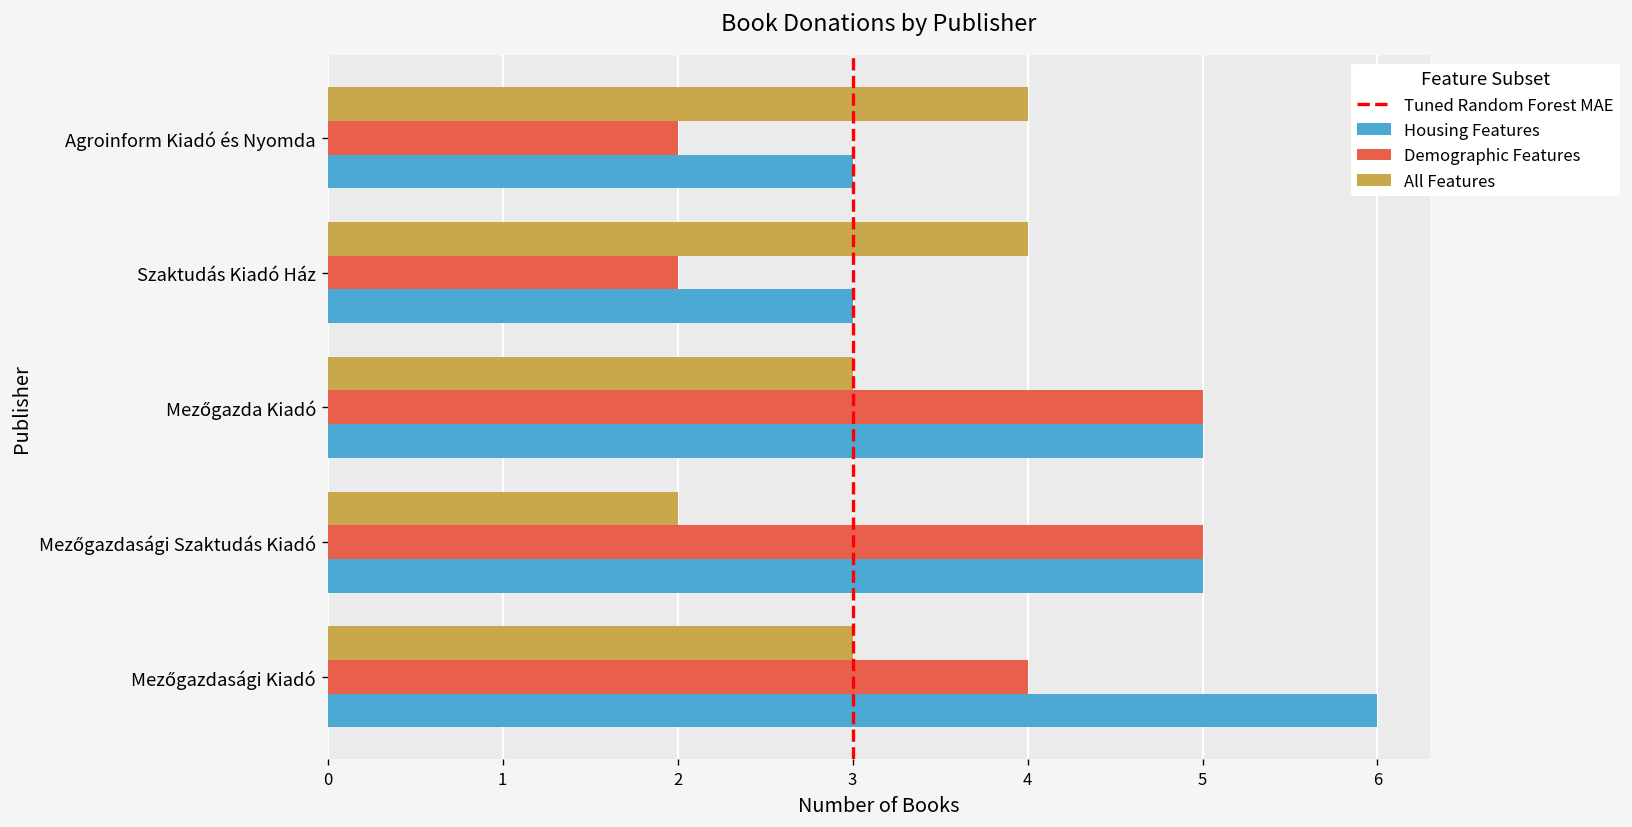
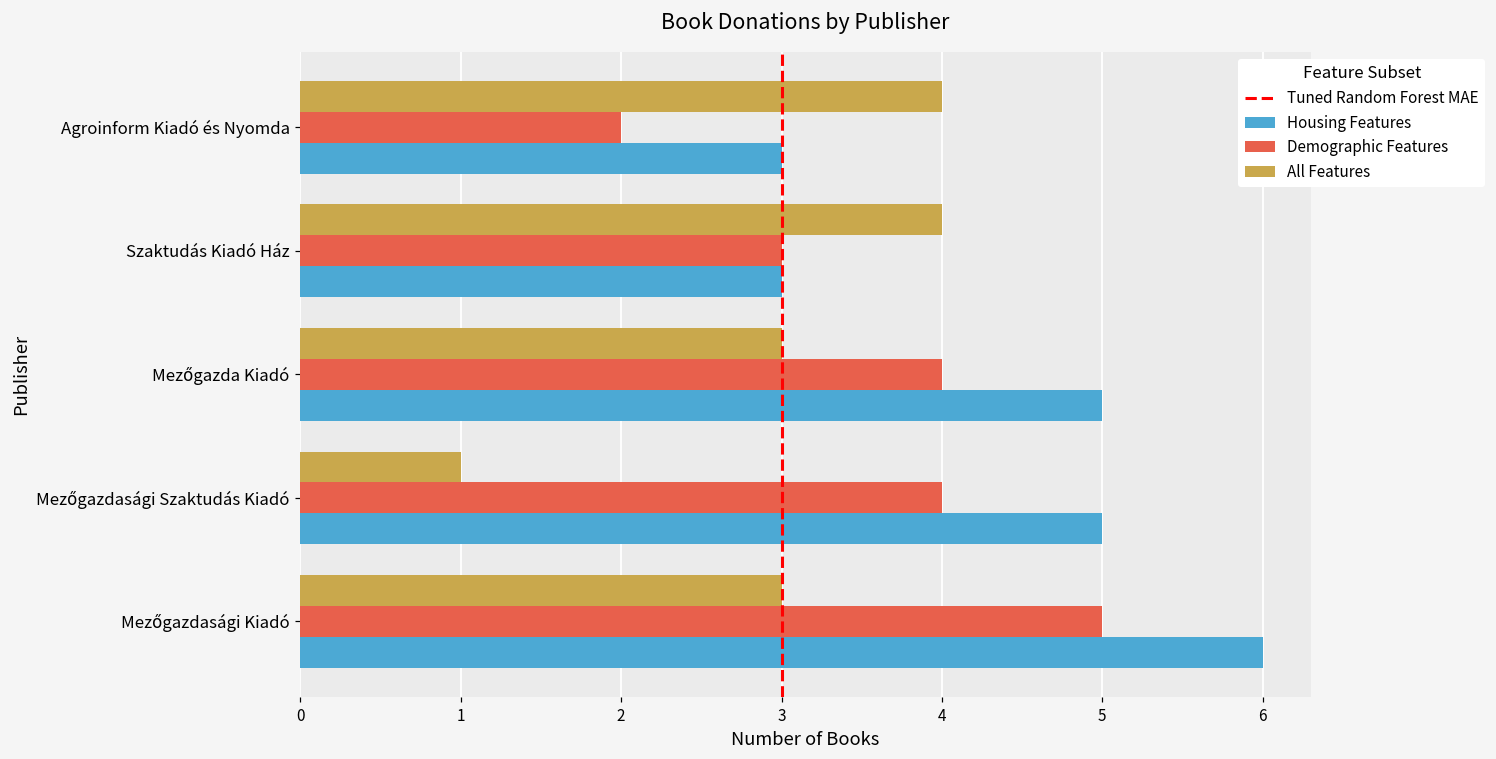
Demographic Features, Szaktudás Kiadó Ház: 2 -> 3
Demographic Features, Mezőgazda Kiadó: 5 -> 4
All Features, Mezőgazdasági Szaktudás Kiadó: 2 -> 1
Demographic Features, Mezőgazdasági Szaktudás Kiadó: 5 -> 4
Demographic Features, Mezőgazdasági Kiadó: 4 -> 5
